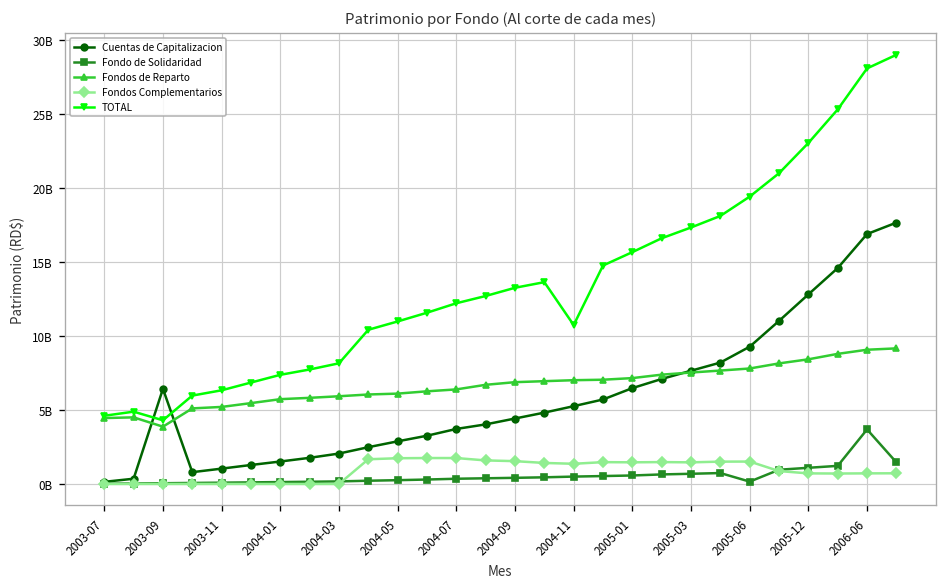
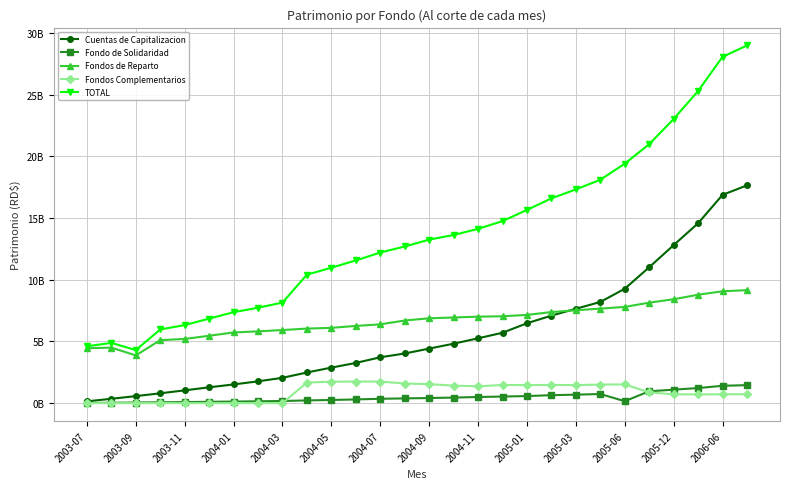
Cuentas de Capitalizacion, 2003-09: 6400000000 -> 600000000
TOTAL, 2004-11: 10700000000 -> 14100000000
Fondo de Solidaridad, 2006-06: 3700000000 -> 1400000000
